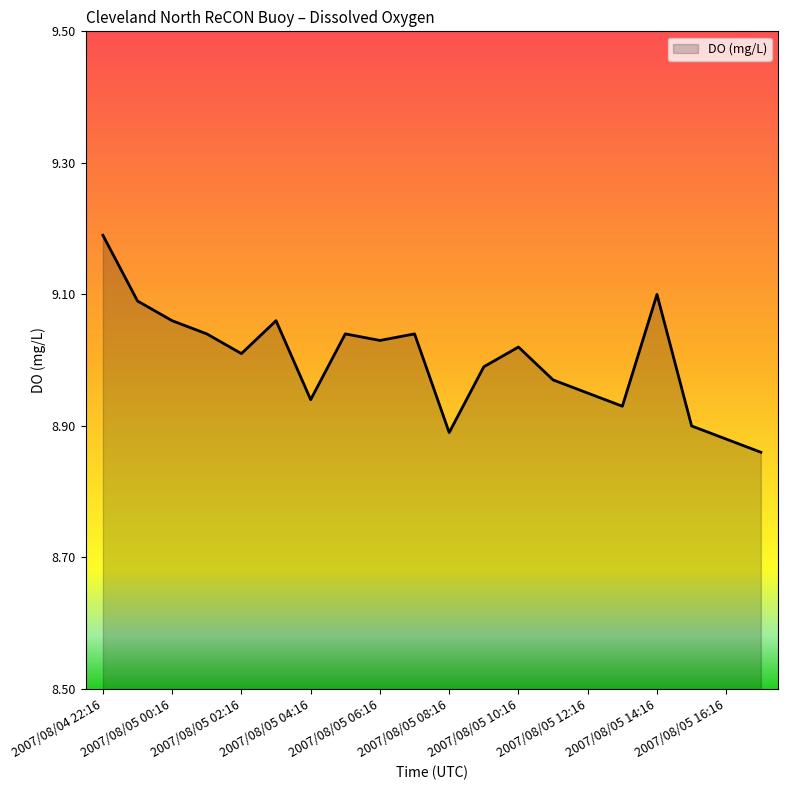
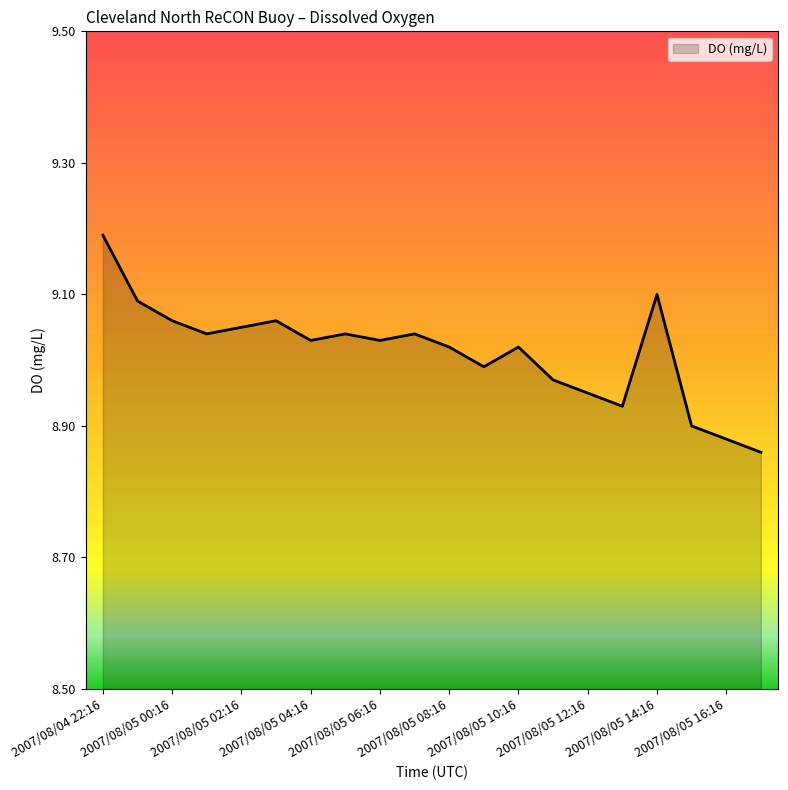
2007/08/05 02:16: 9.01 -> 9.05
2007/08/05 04:16: 8.94 -> 9.03
2007/08/05 08:16: 8.89 -> 9.02
